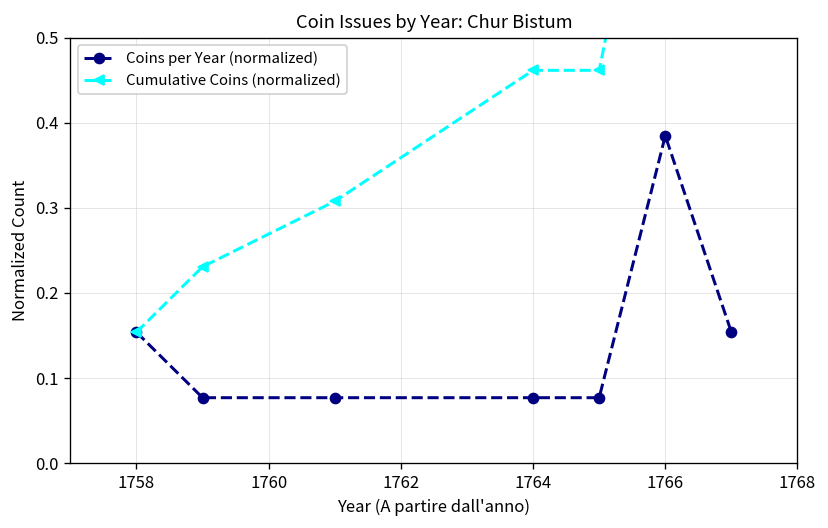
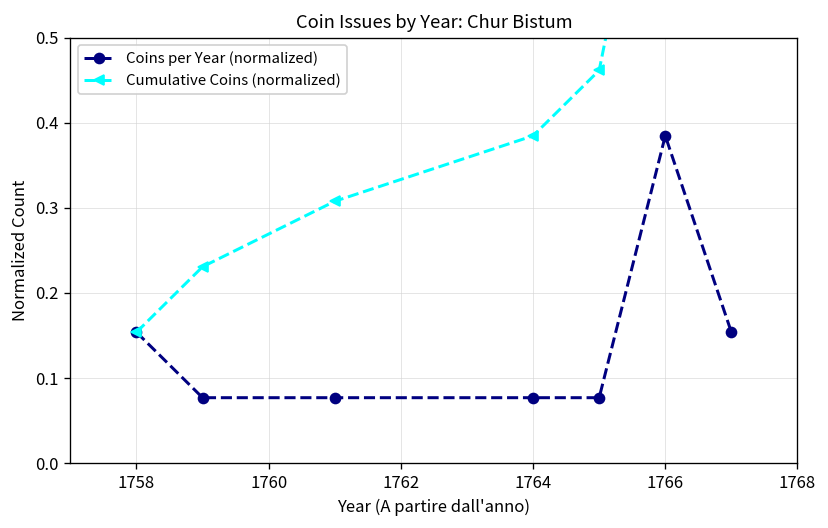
Cumulative Coins (normalized), 1764: 0.46 -> 0.38
